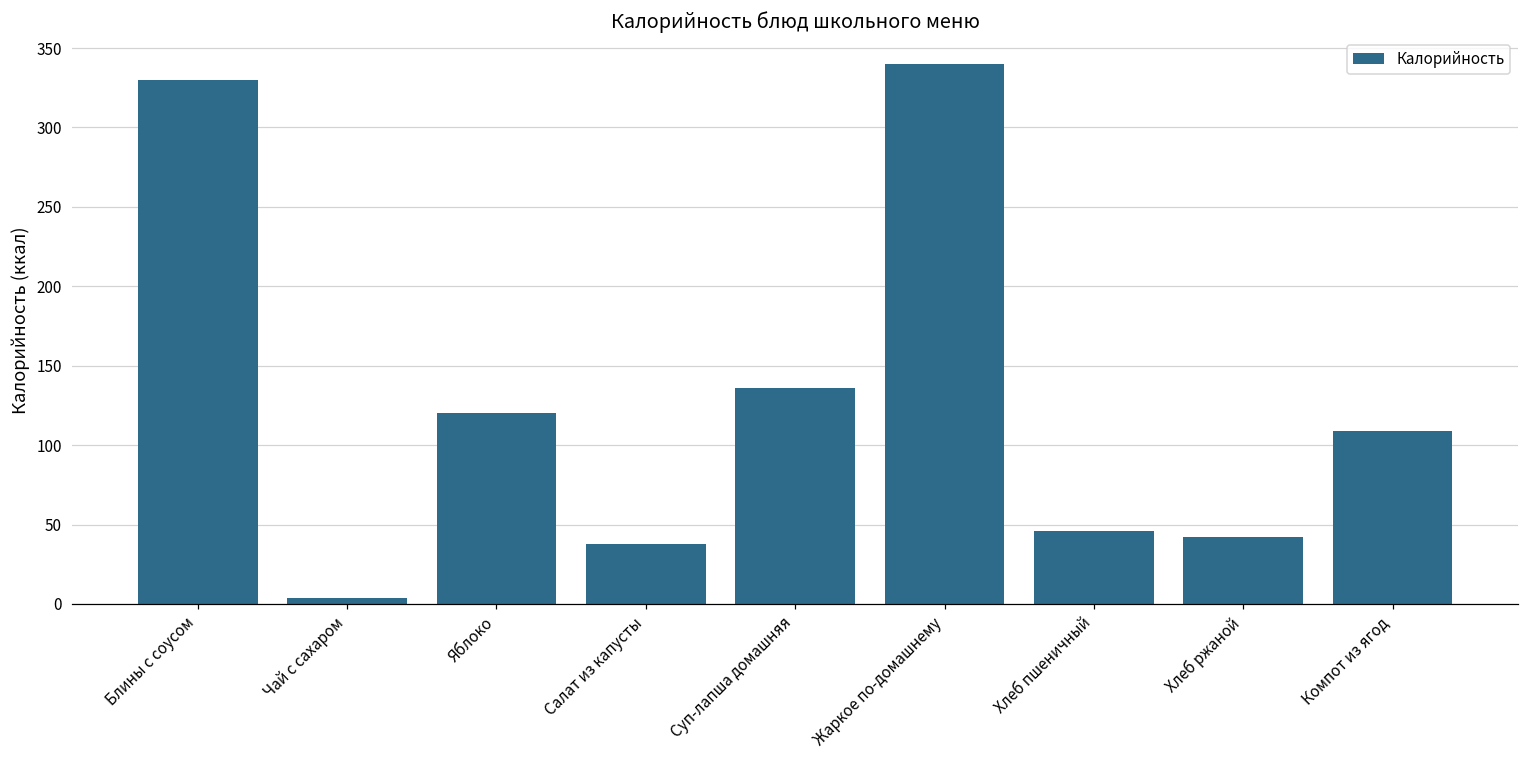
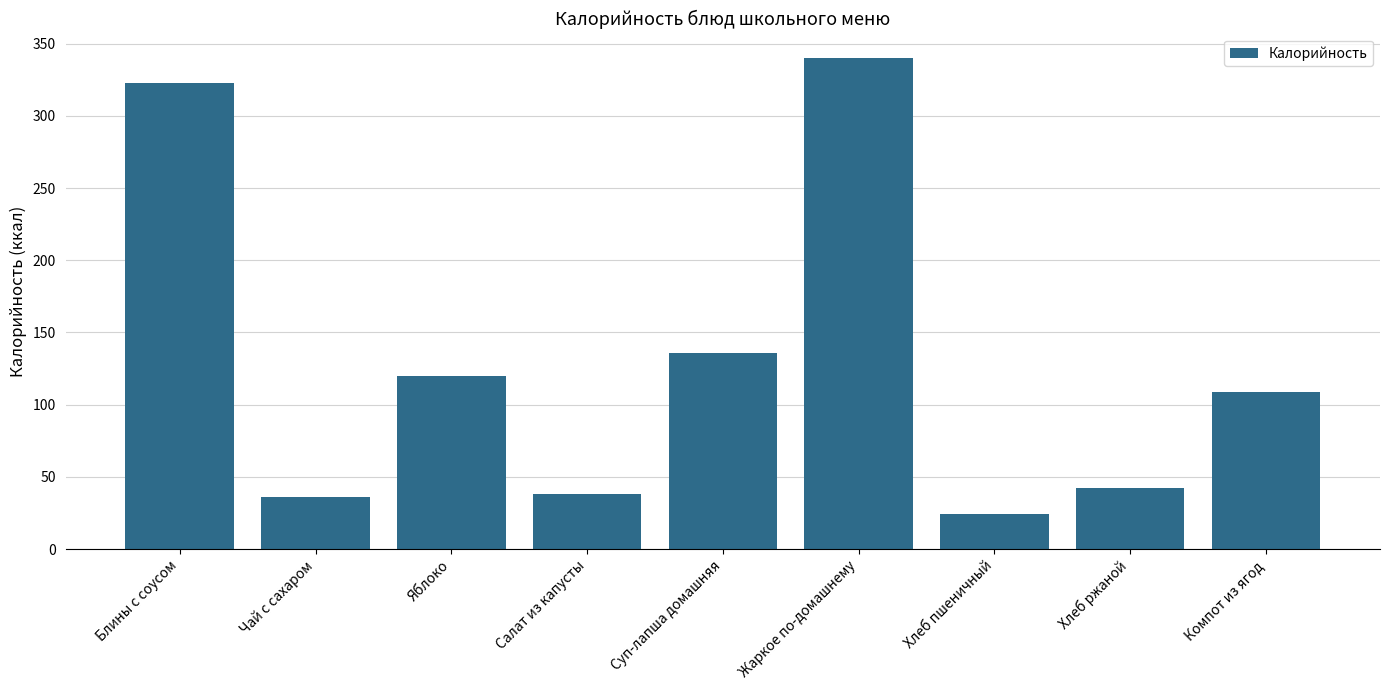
Блины с соусом: 330 -> 323
Чай с сахаром: 4 -> 36
Хлеб пшеничный: 46 -> 24
